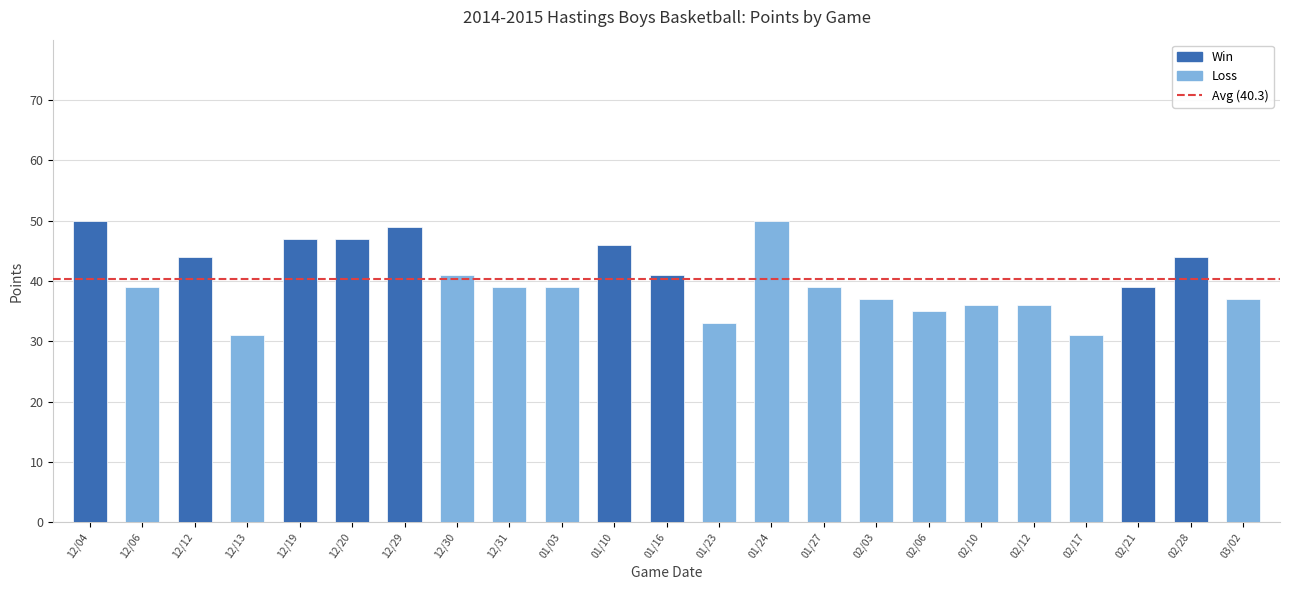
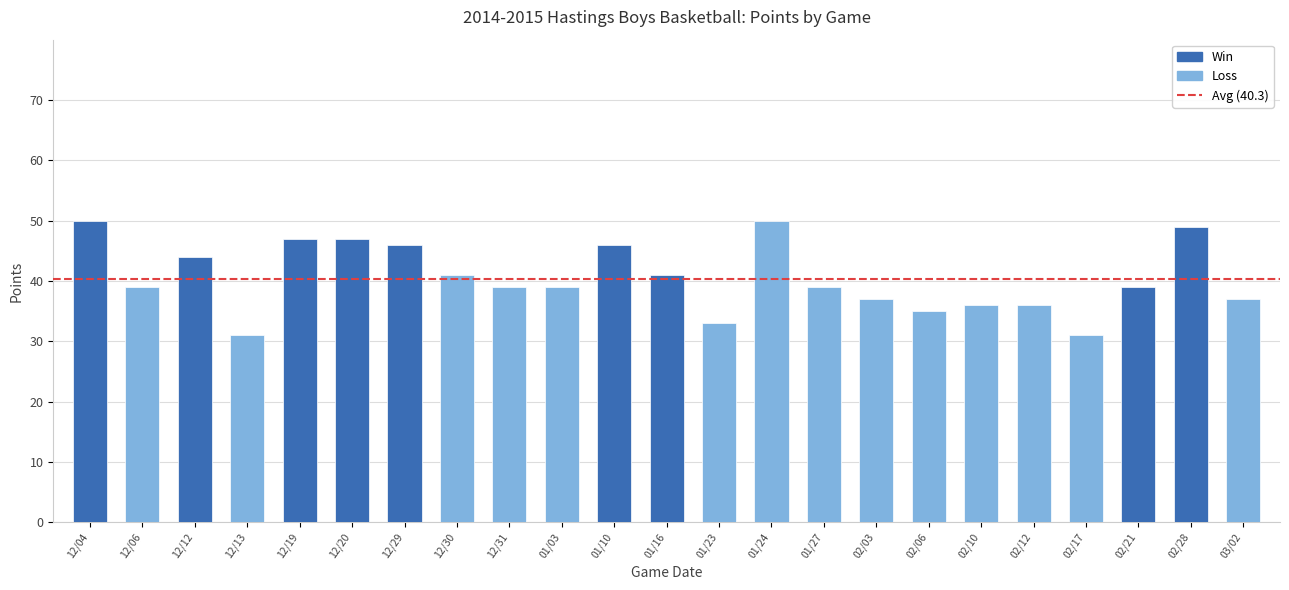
12/29: 49 -> 46
02/28: 44 -> 49
